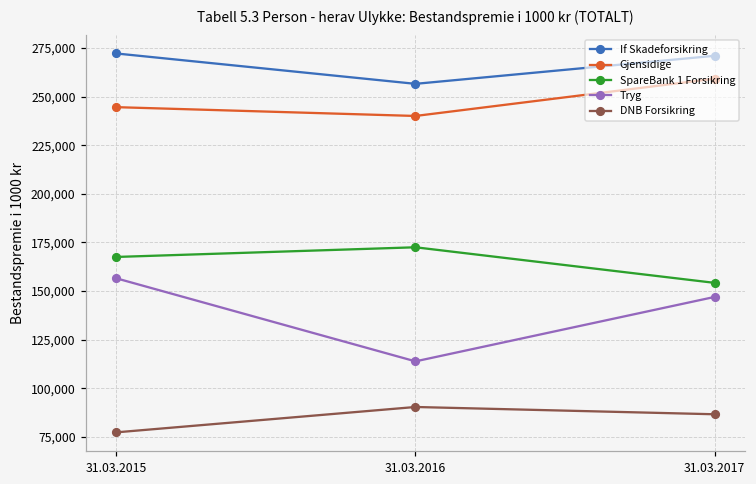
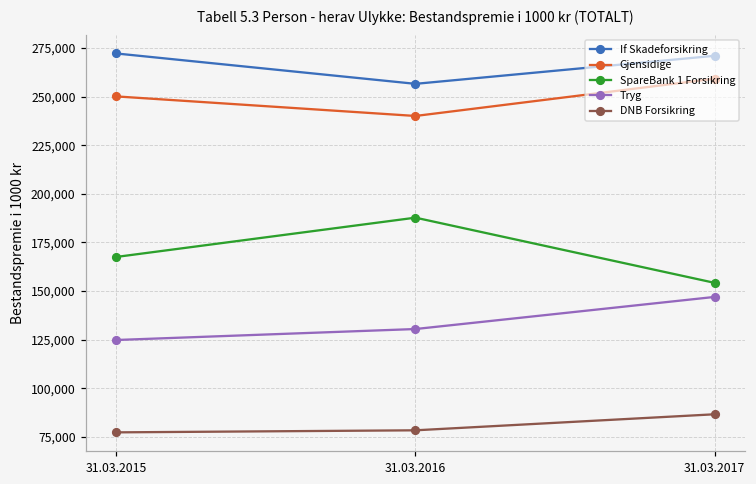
Gjensidige, 31.03.2015: 245,000 -> 250,000
Tryg, 31.03.2015: 157,000 -> 125,000
SpareBank 1 Forsikring, 31.03.2016: 173,000 -> 188,000
Tryg, 31.03.2016: 114,000 -> 130,000
DNB Forsikring, 31.03.2016: 90,000 -> 78,000
